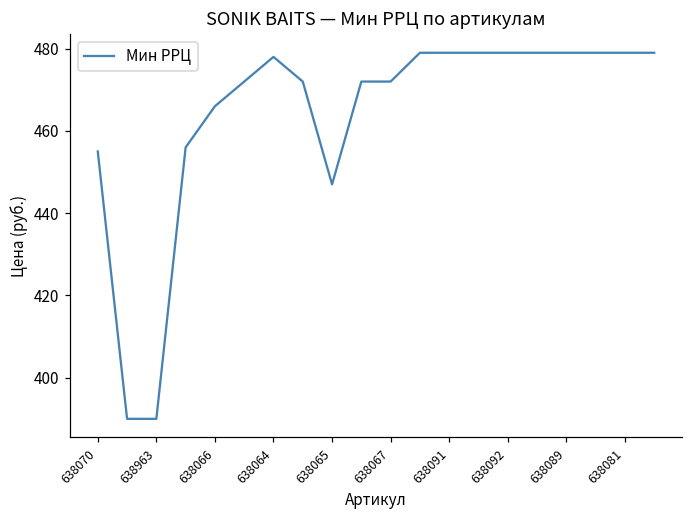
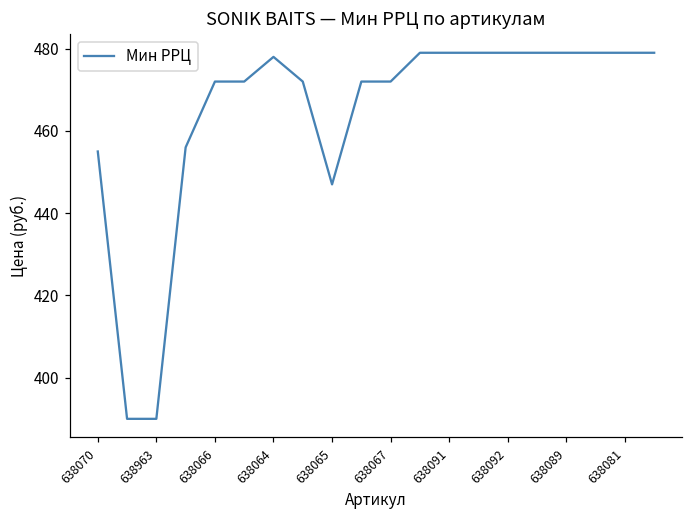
638066: 466 -> 472
